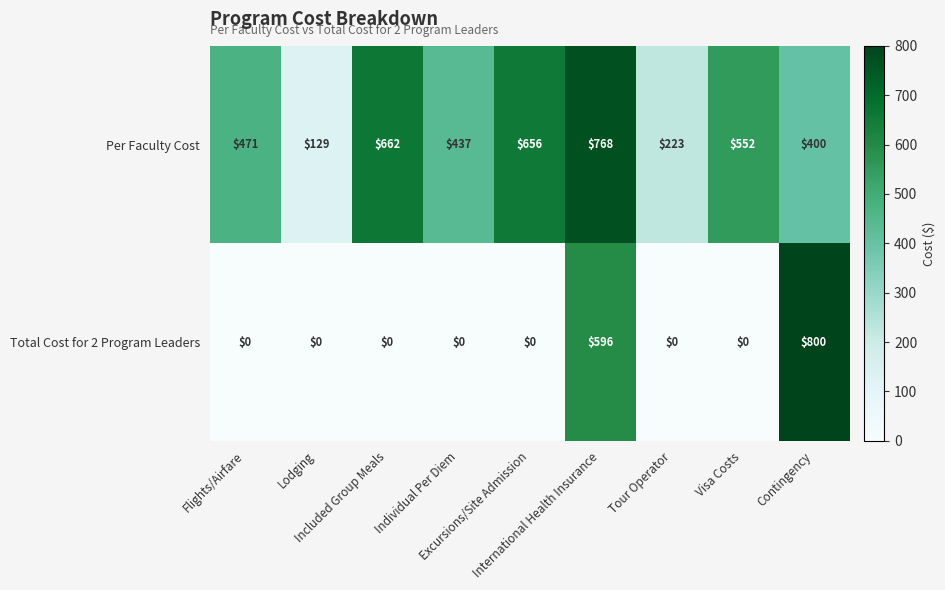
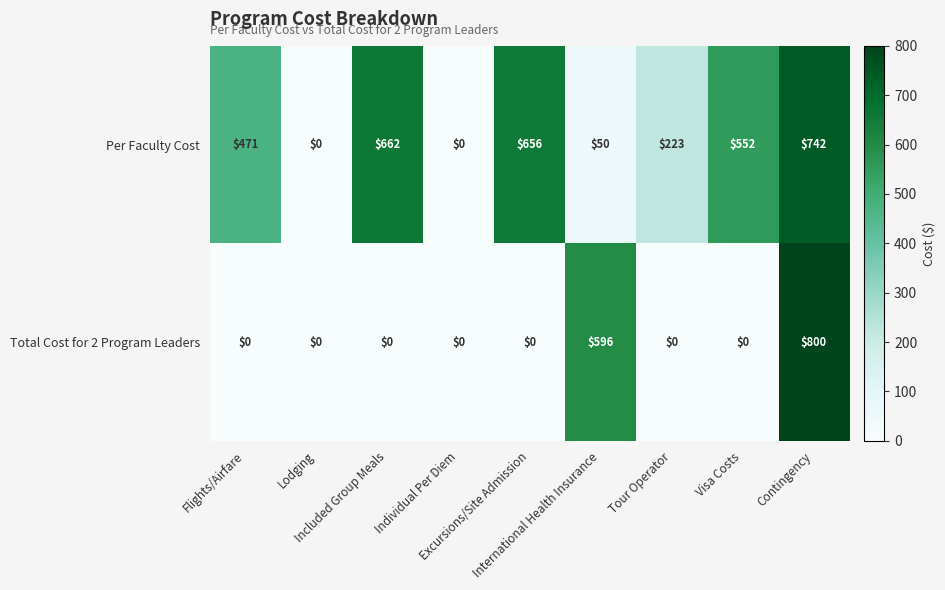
Per Faculty Cost, Lodging: $129 -> $0
Per Faculty Cost, Individual Per Diem: $437 -> $0
Per Faculty Cost, International Health Insurance: $768 -> $50
Per Faculty Cost, Contingency: $400 -> $742
